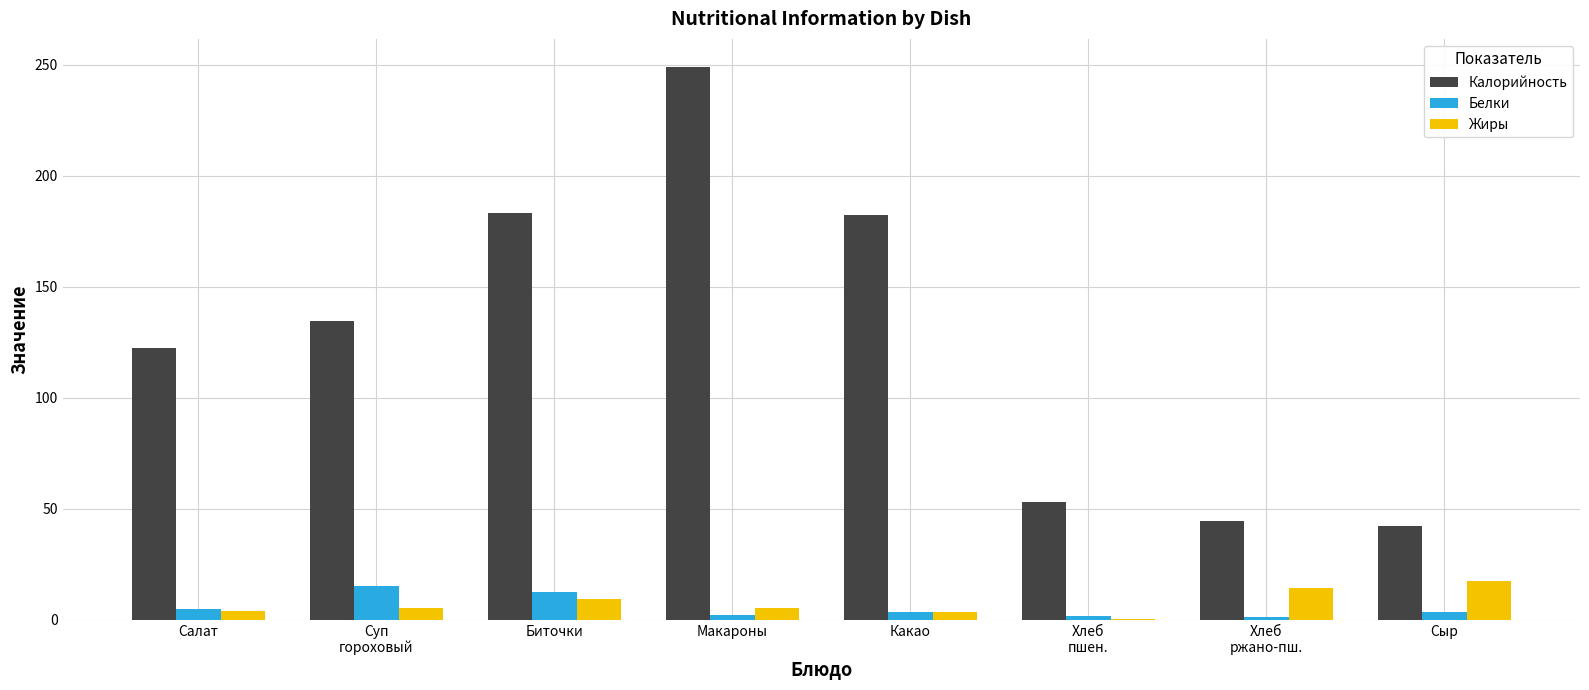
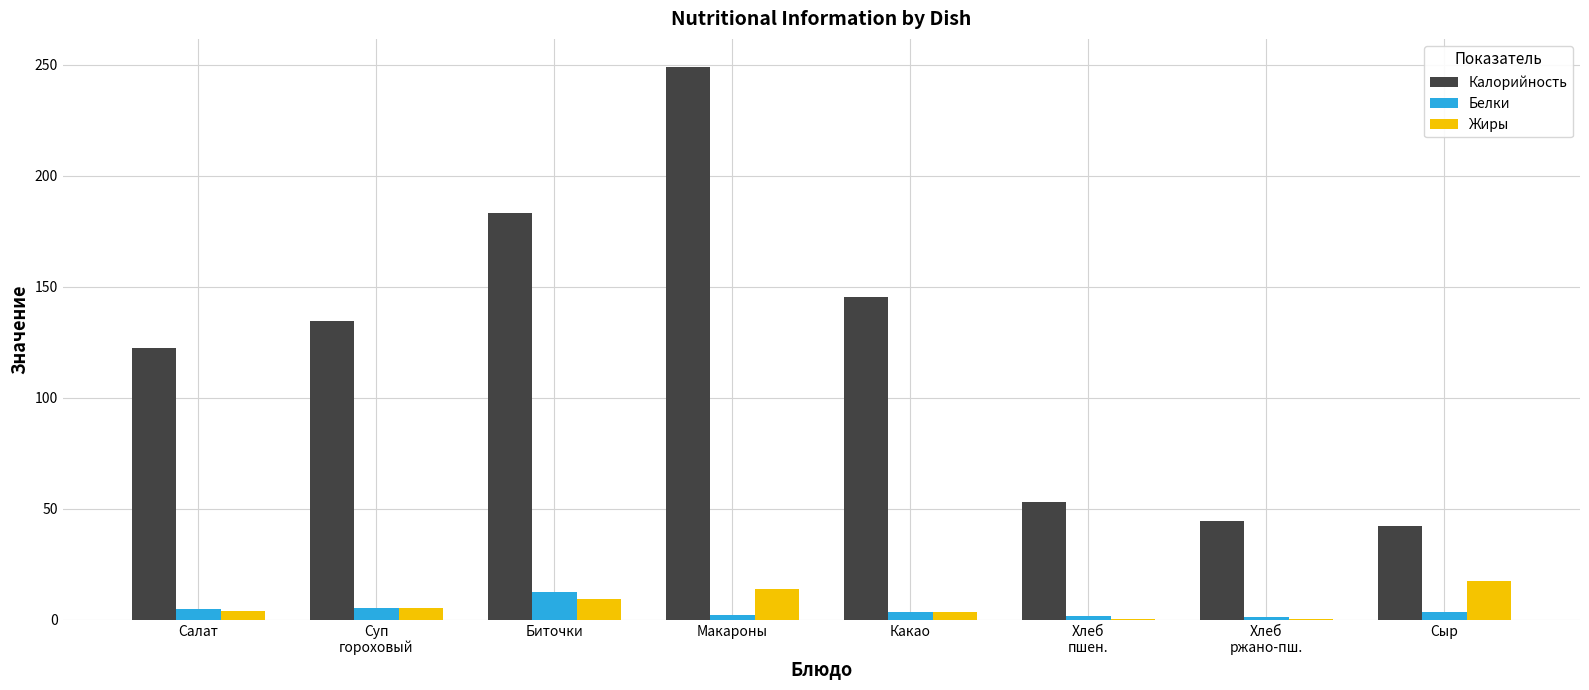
Белки, Суп гороховый: 15 -> 5
Жиры, Макароны: 5 -> 14
Калорийность, Какао: 183 -> 145
Жиры, Хлеб ржано-пш.: 15 -> 0
